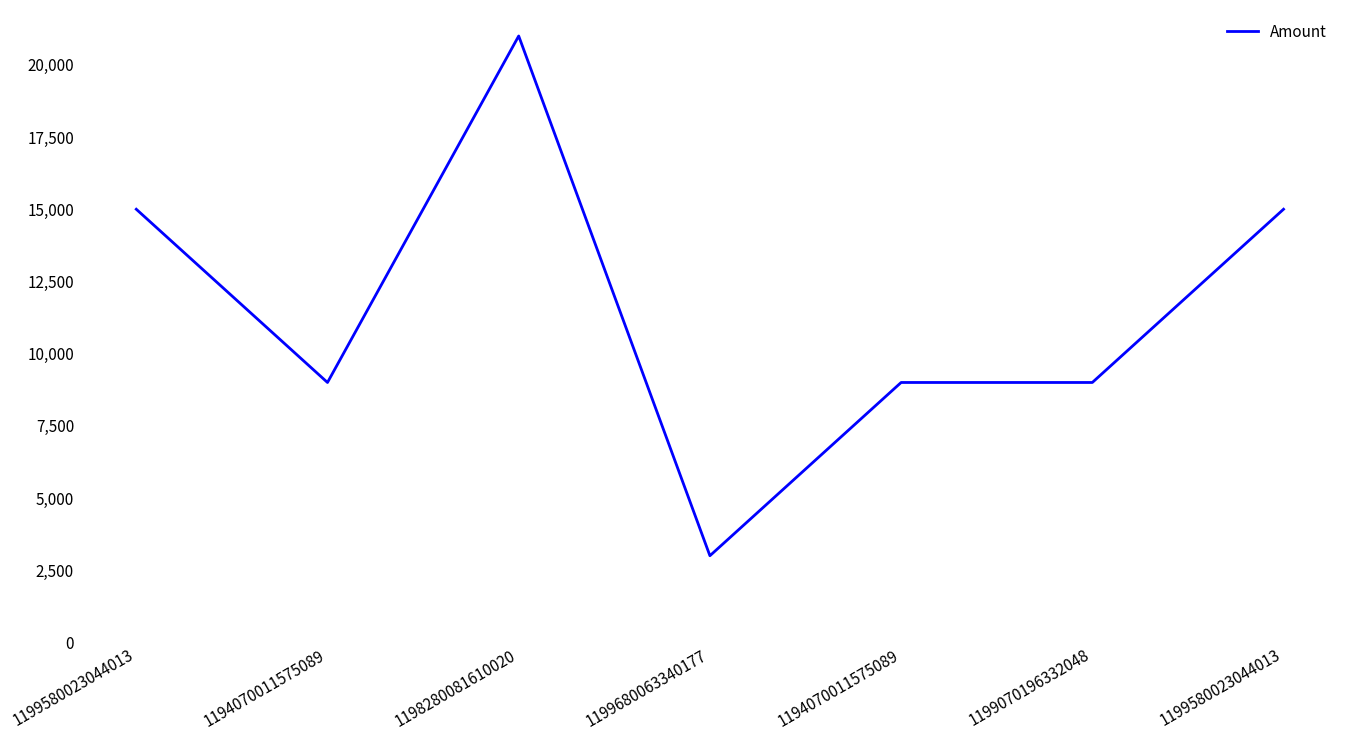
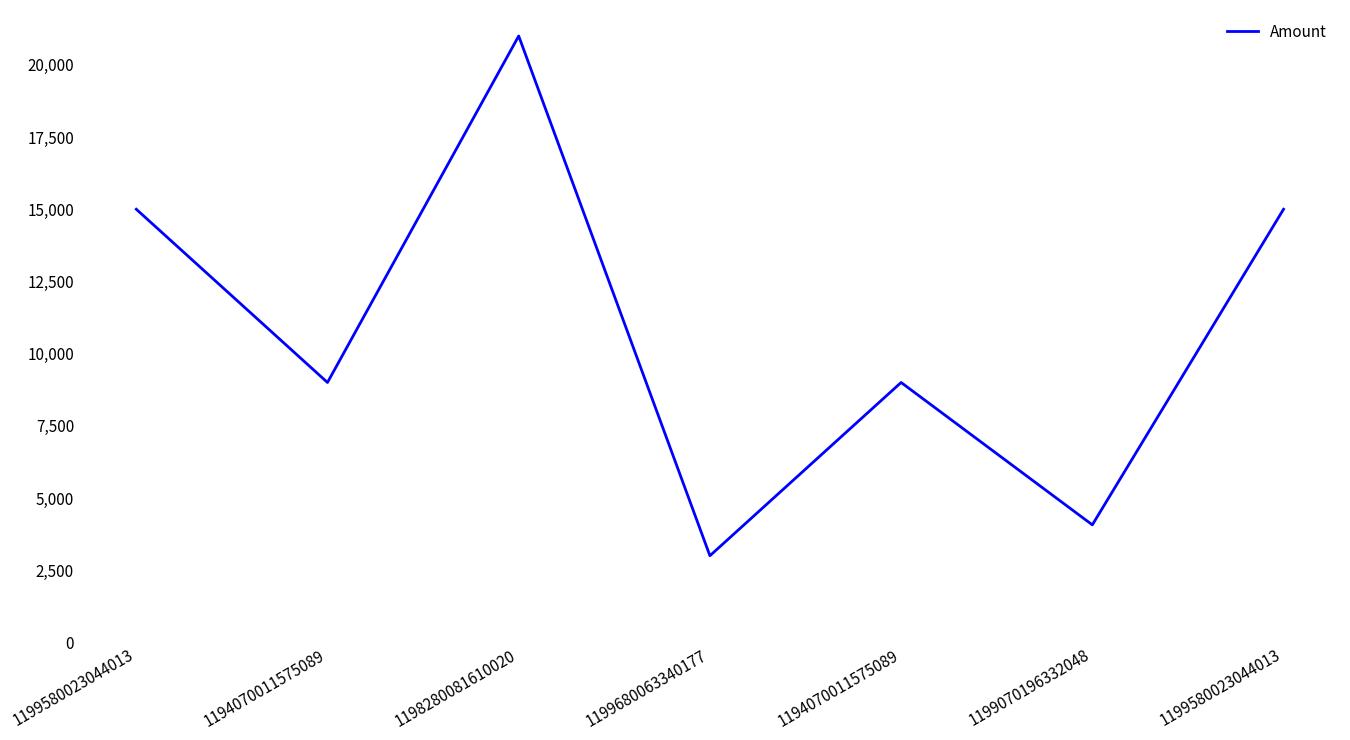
1199070196332048: 9,000 -> 4,100
